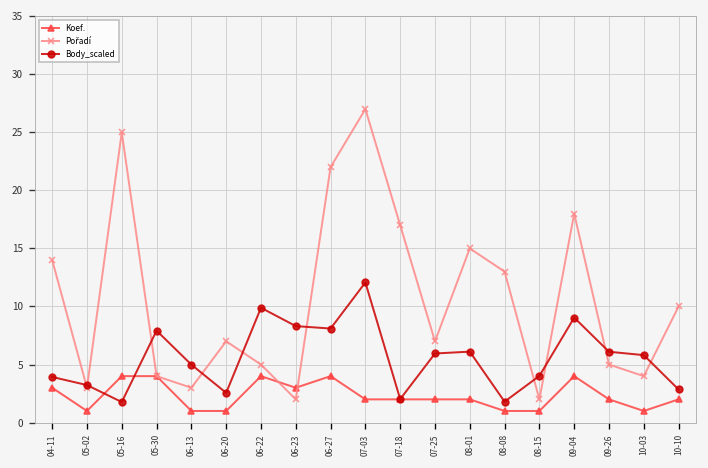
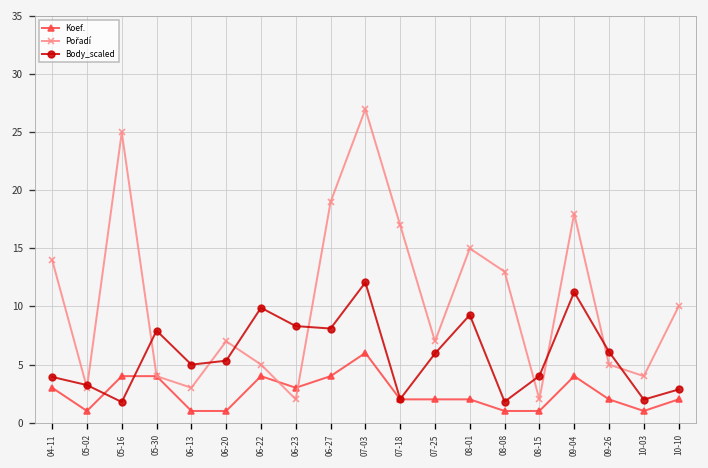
Body_scaled, 06-20: 3 -> 5
Pořadí, 06-27: 22 -> 19
Koef., 07-03: 2 -> 6
Body_scaled, 08-01: 6 -> 9
Body_scaled, 09-04: 9 -> 11
Body_scaled, 10-03: 6 -> 2
